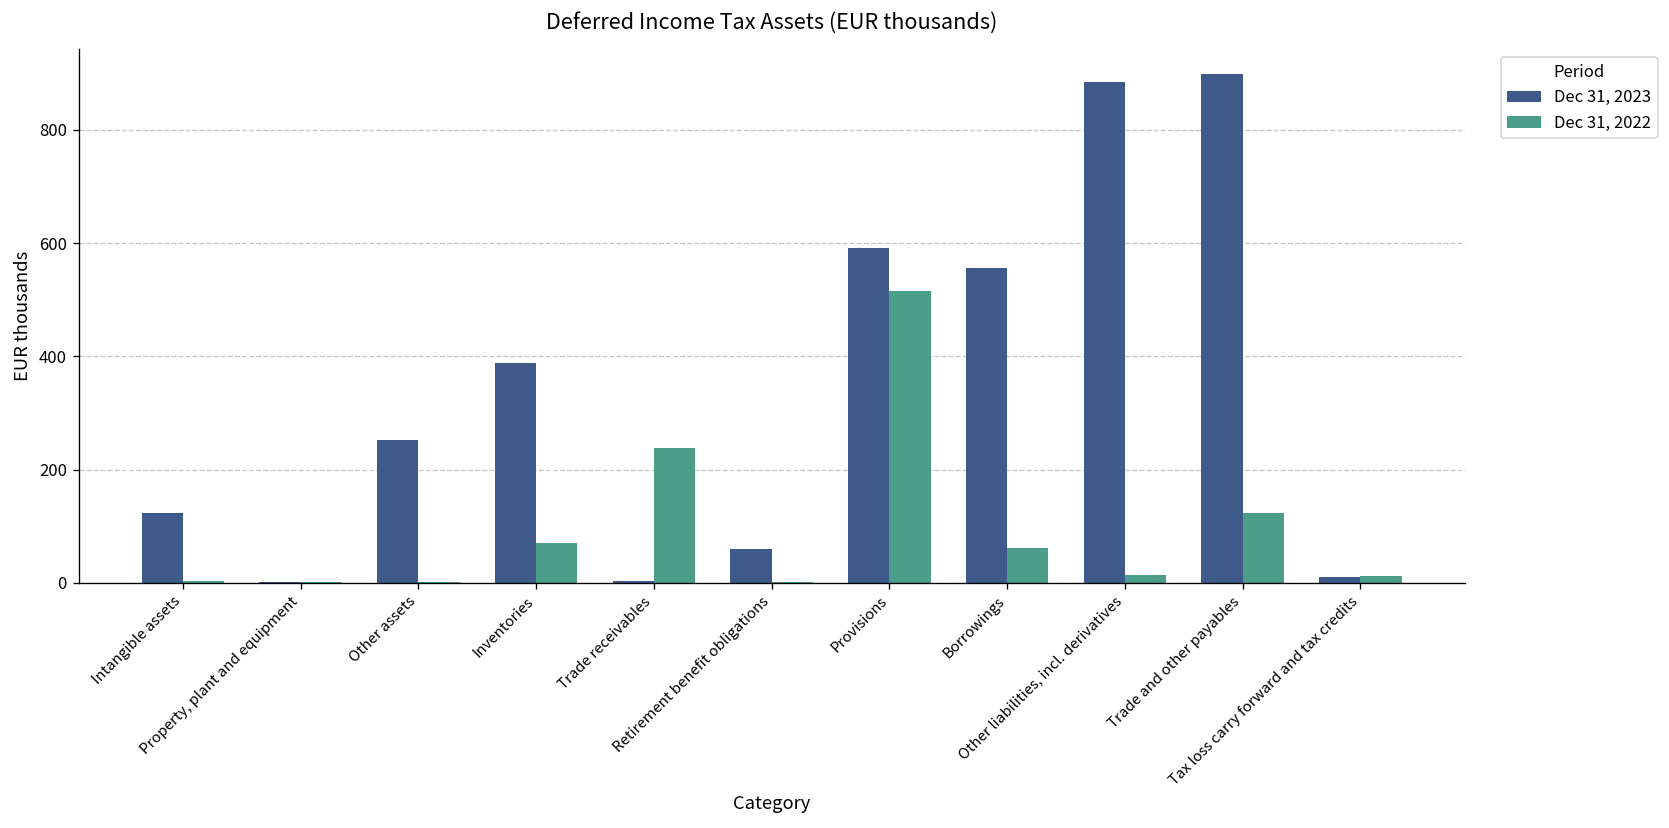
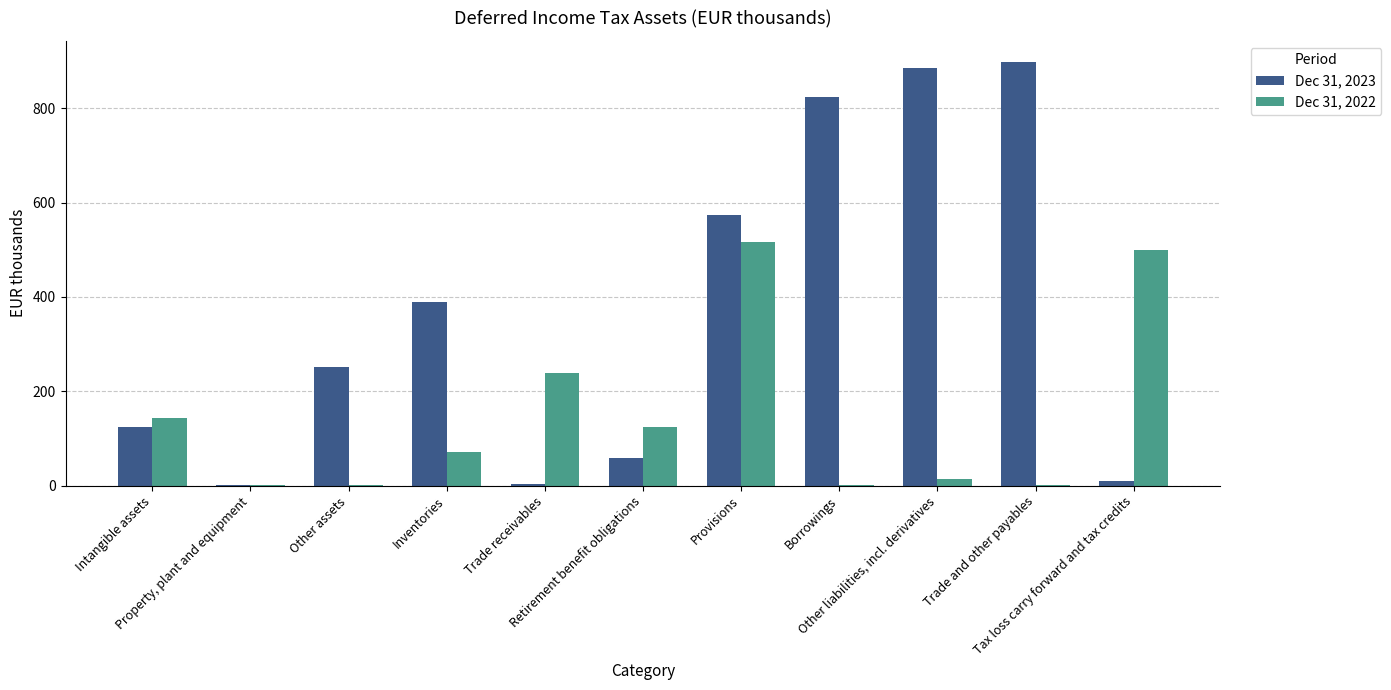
Dec 31, 2022, Intangible assets: 0 -> 140
Dec 31, 2022, Retirement benefit obligations: 0 -> 120
Dec 31, 2023, Provisions: 590 -> 570
Dec 31, 2023, Borrowings: 560 -> 820
Dec 31, 2022, Borrowings: 60 -> 0
Dec 31, 2022, Trade and other payables: 120 -> 0
Dec 31, 2022, Tax loss carry forward and tax credits: 10 -> 500
